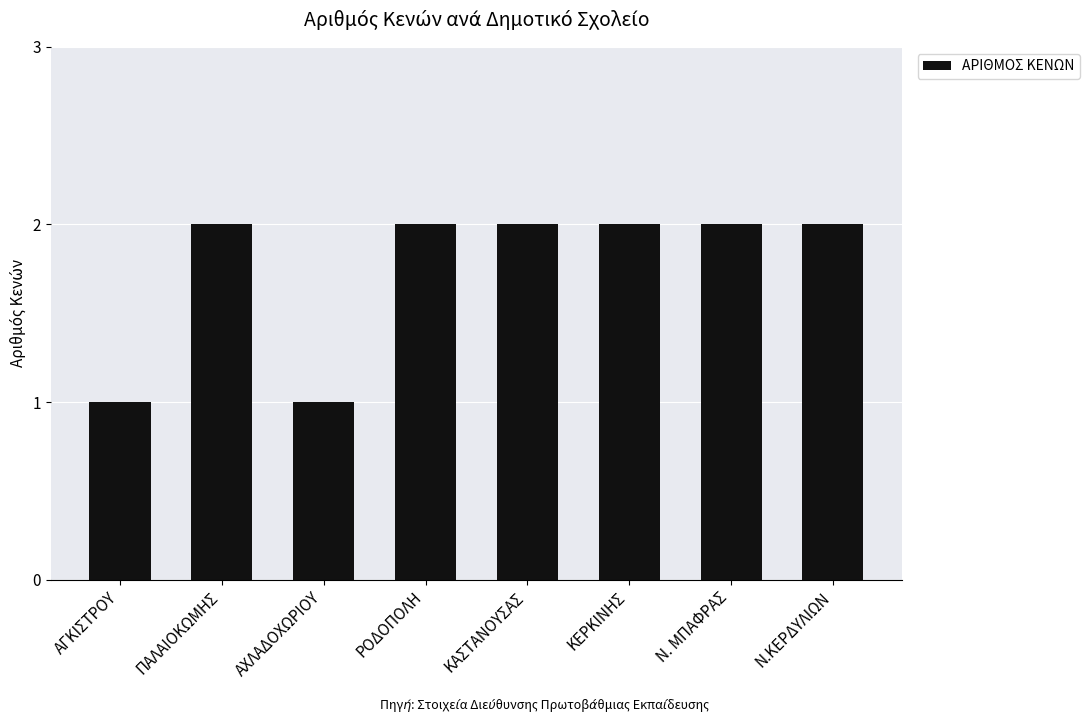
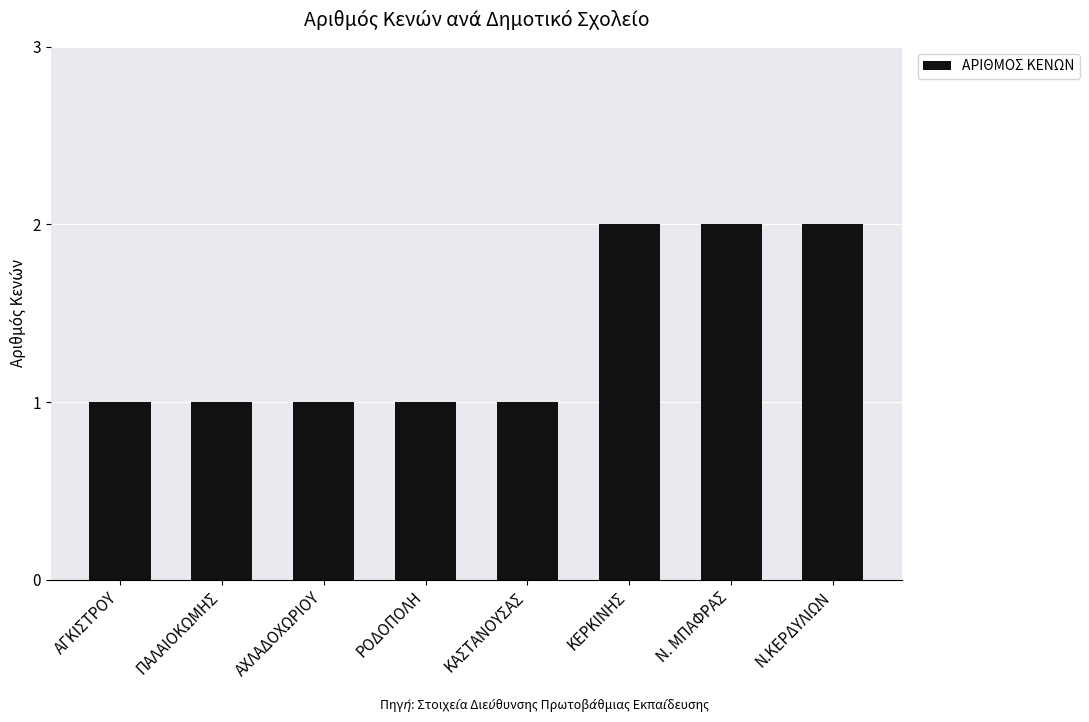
ΠΑΛΑΙΟΚΩΜΗΣ: 2 -> 1
ΡΟΔΟΠΟΛΗ: 2 -> 1
ΚΑΣΤΑΝΟΥΣΑΣ: 2 -> 1
